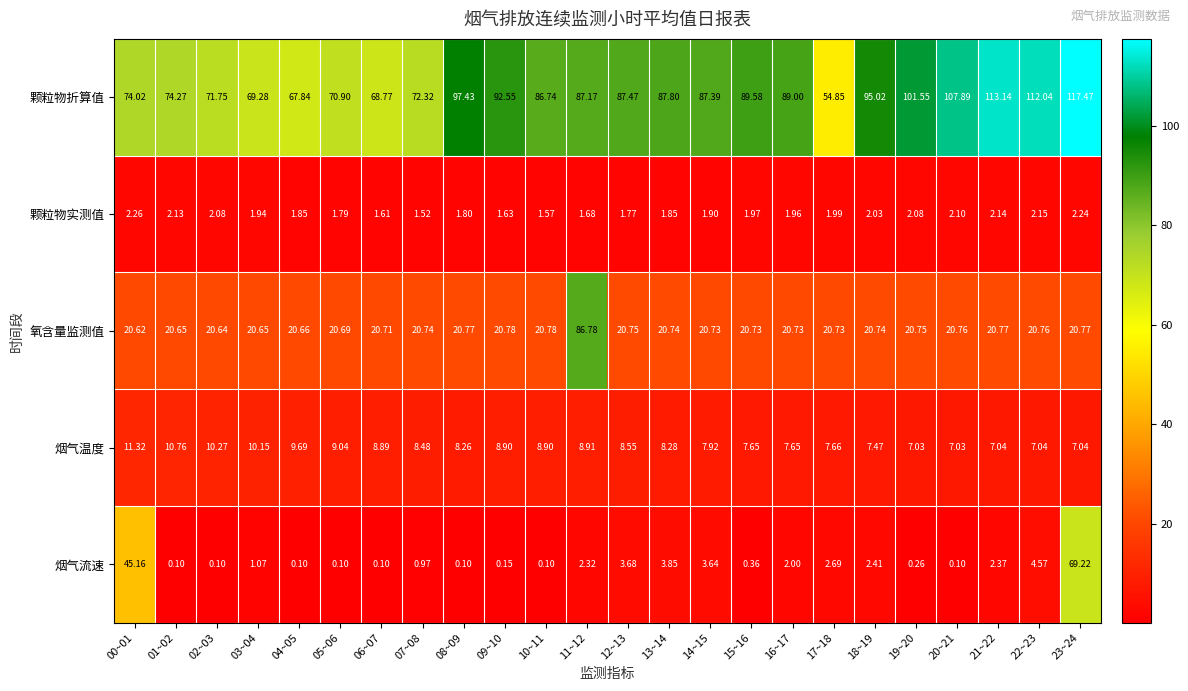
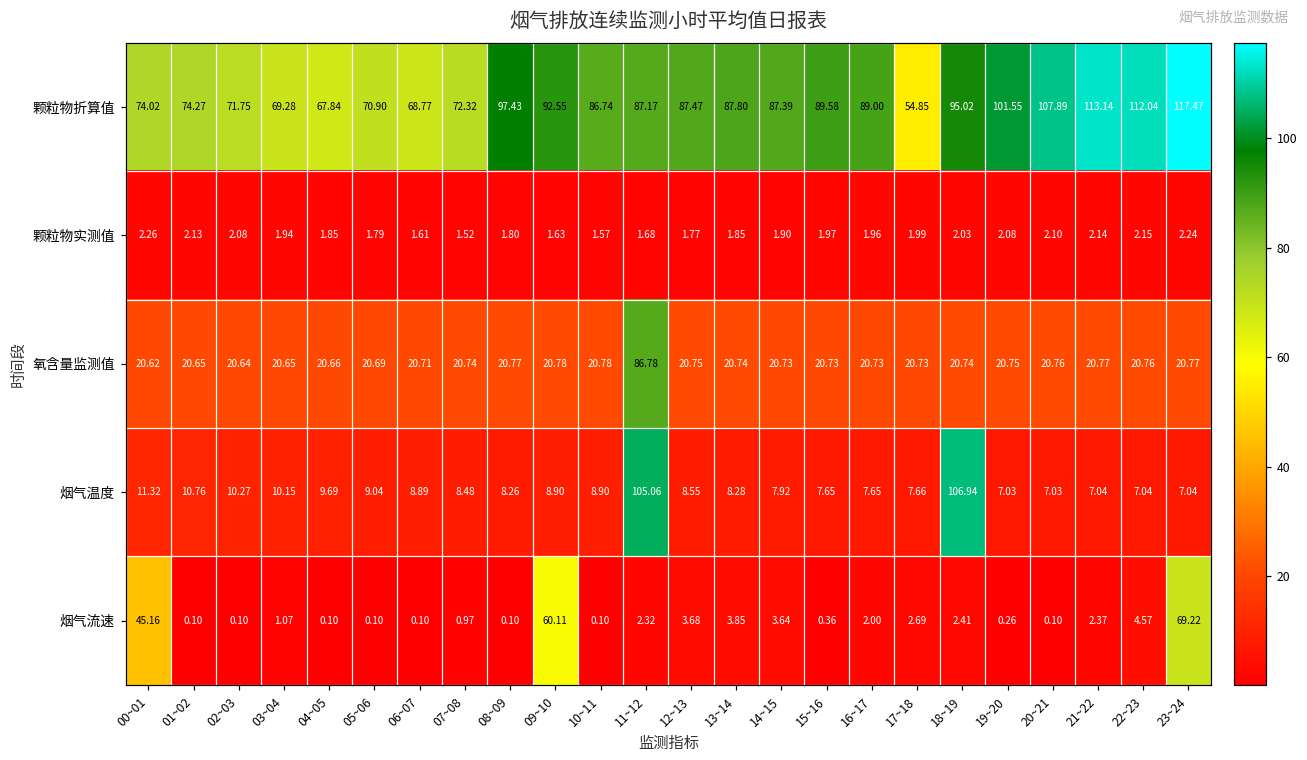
烟气温度, 11~12: 8.91 -> 105.06
烟气温度, 18~19: 7.47 -> 106.94
烟气流速, 09~10: 0.15 -> 60.11
